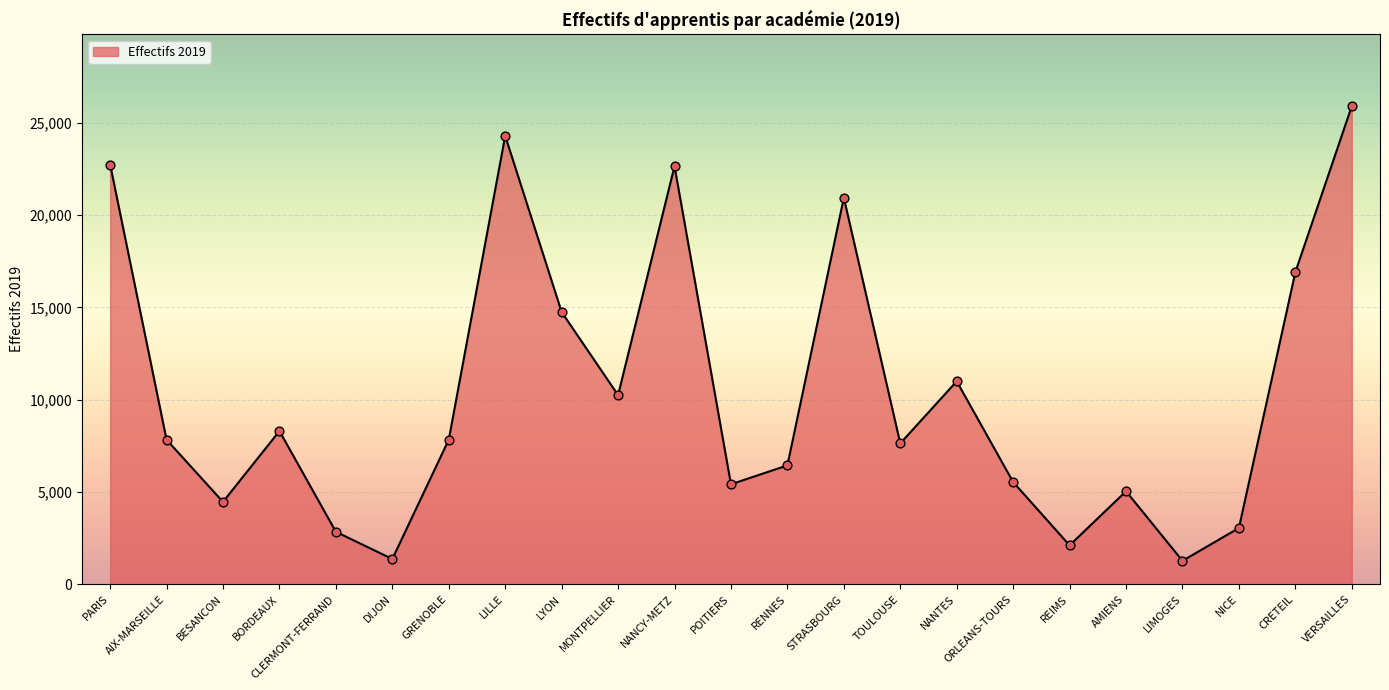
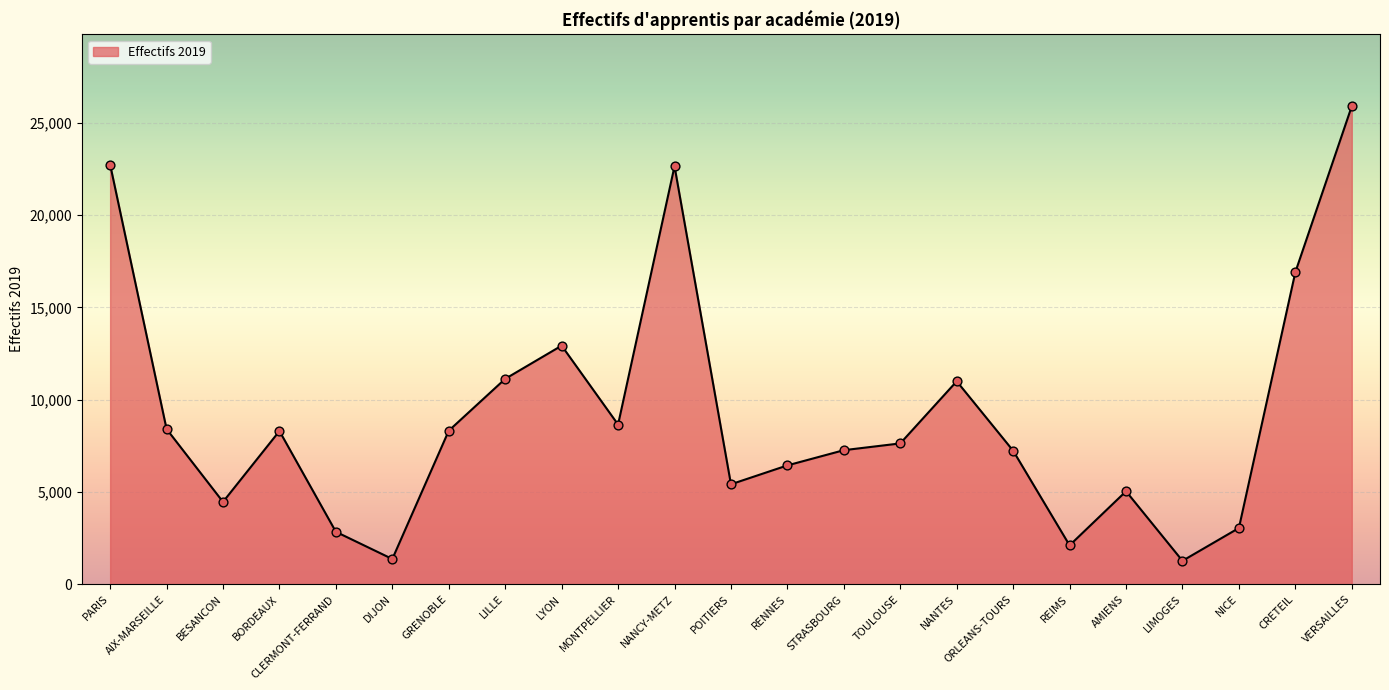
AIX-MARSEILLE: 7,800 -> 8,400
GRENOBLE: 7,800 -> 8,300
LILLE: 24,300 -> 11,100
LYON: 14,800 -> 12,900
MONTPELLIER: 10,300 -> 8,700
STRASBOURG: 20,900 -> 7,300
ORLEANS-TOURS: 5,500 -> 7,200
